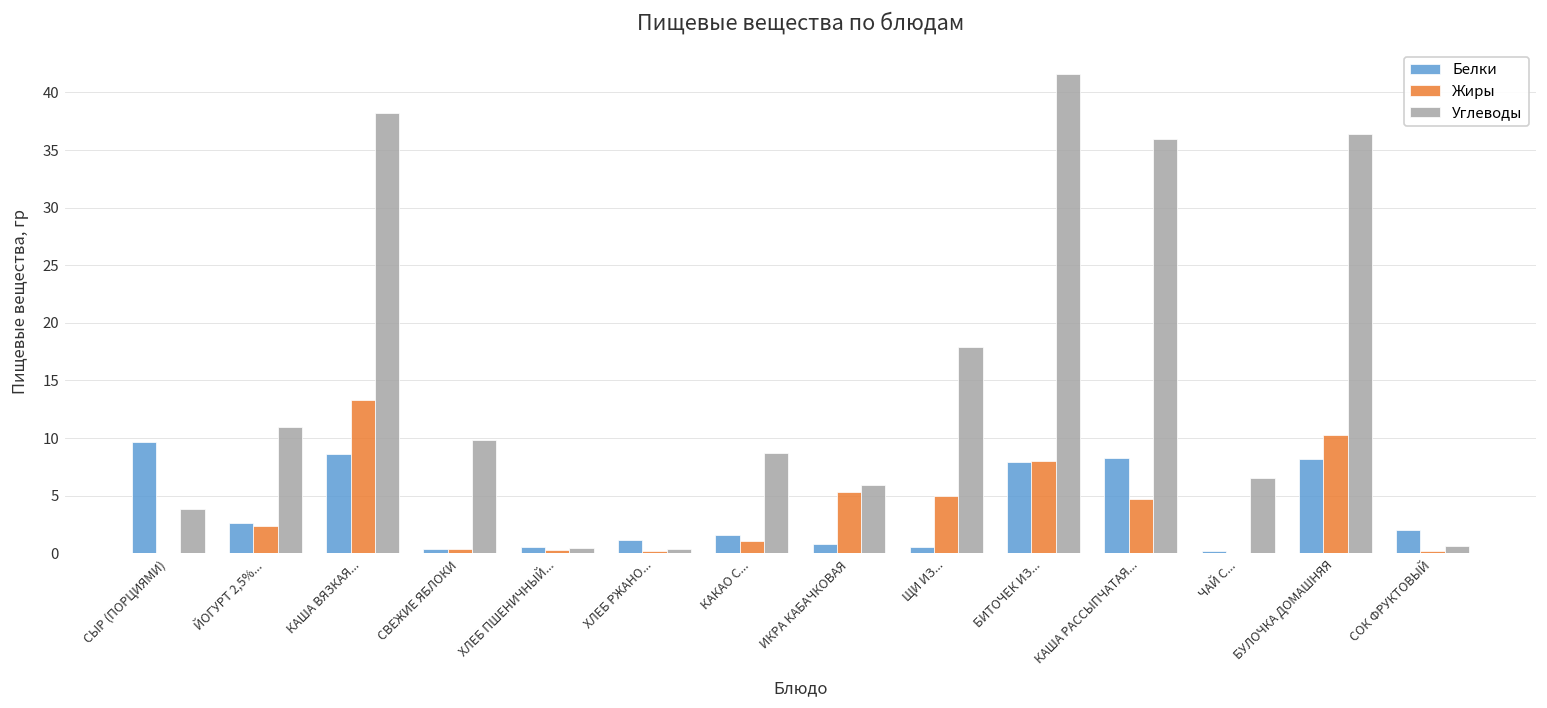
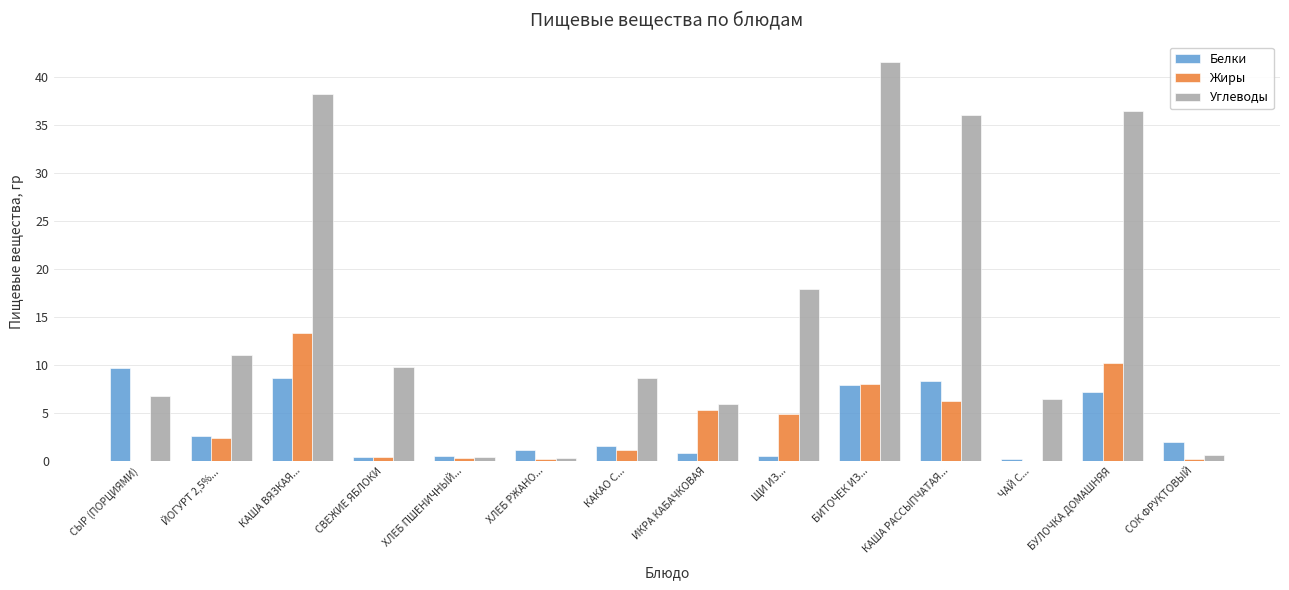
Углеводы, СЫР (ПОРЦИЯМИ): 4 -> 7
Жиры, КАША РАССЫПЧАТАЯ...: 5 -> 6
Белки, БУЛОЧКА ДОМАШНЯЯ: 8 -> 7
